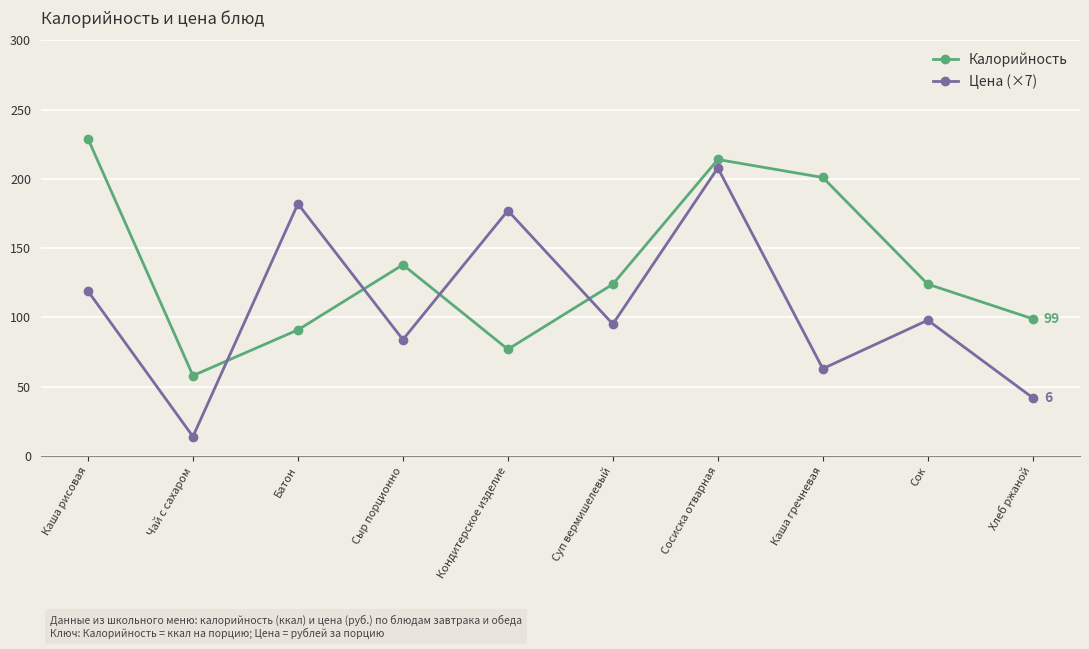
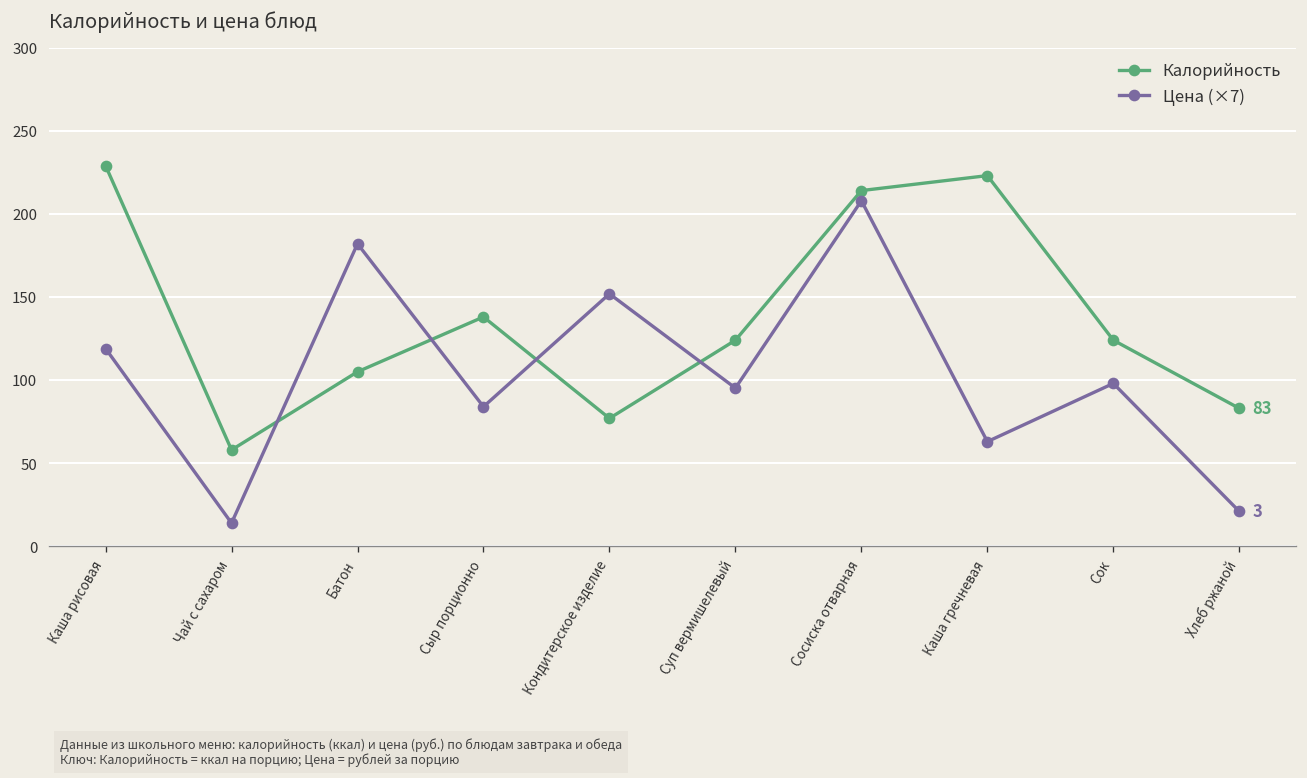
Калорийность, Батон: 91 -> 105
Цена (×7), Кондитерское изделие: 177 -> 152
Калорийность, Каша гречневая: 201 -> 223
Калорийность, Хлеб ржаной: 99 -> 83
Цена (×7), Хлеб ржаной: 6 -> 3
